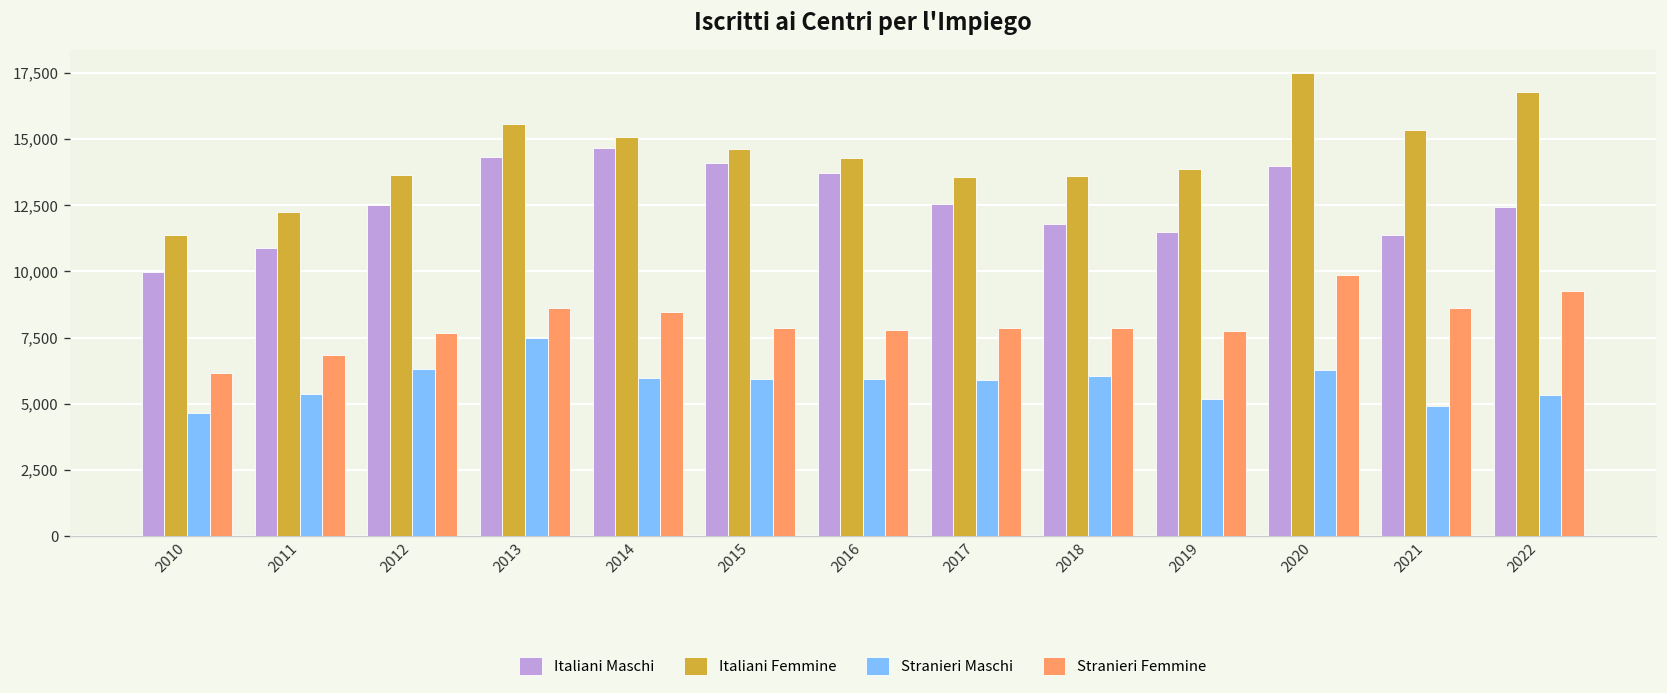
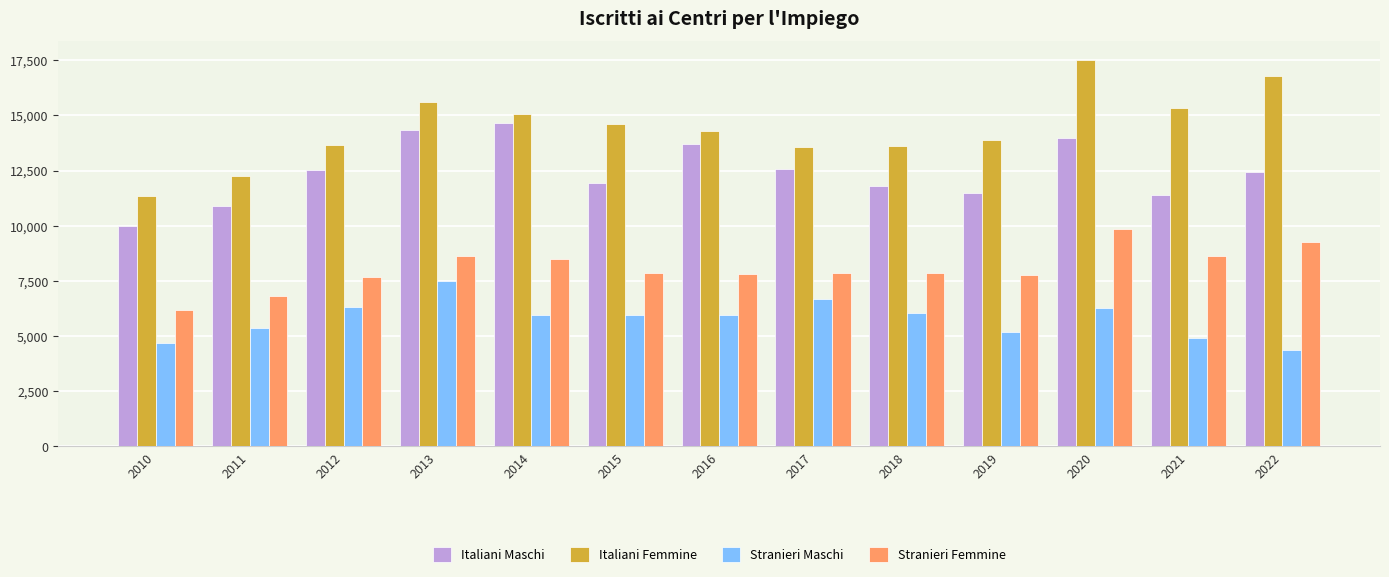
Italiani Maschi, 2015: 14,100 -> 11,900
Stranieri Maschi, 2017: 5,900 -> 6,700
Stranieri Maschi, 2022: 5,300 -> 4,400
